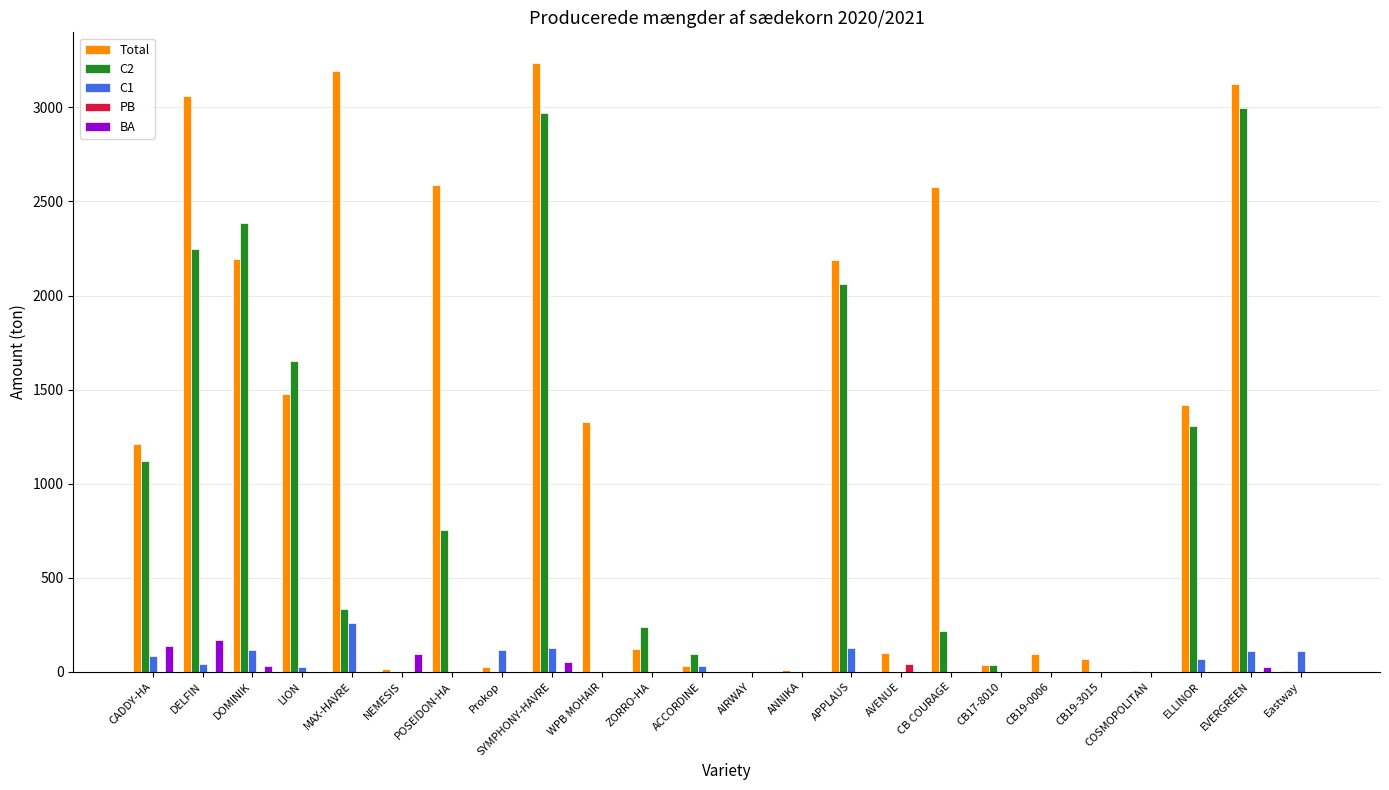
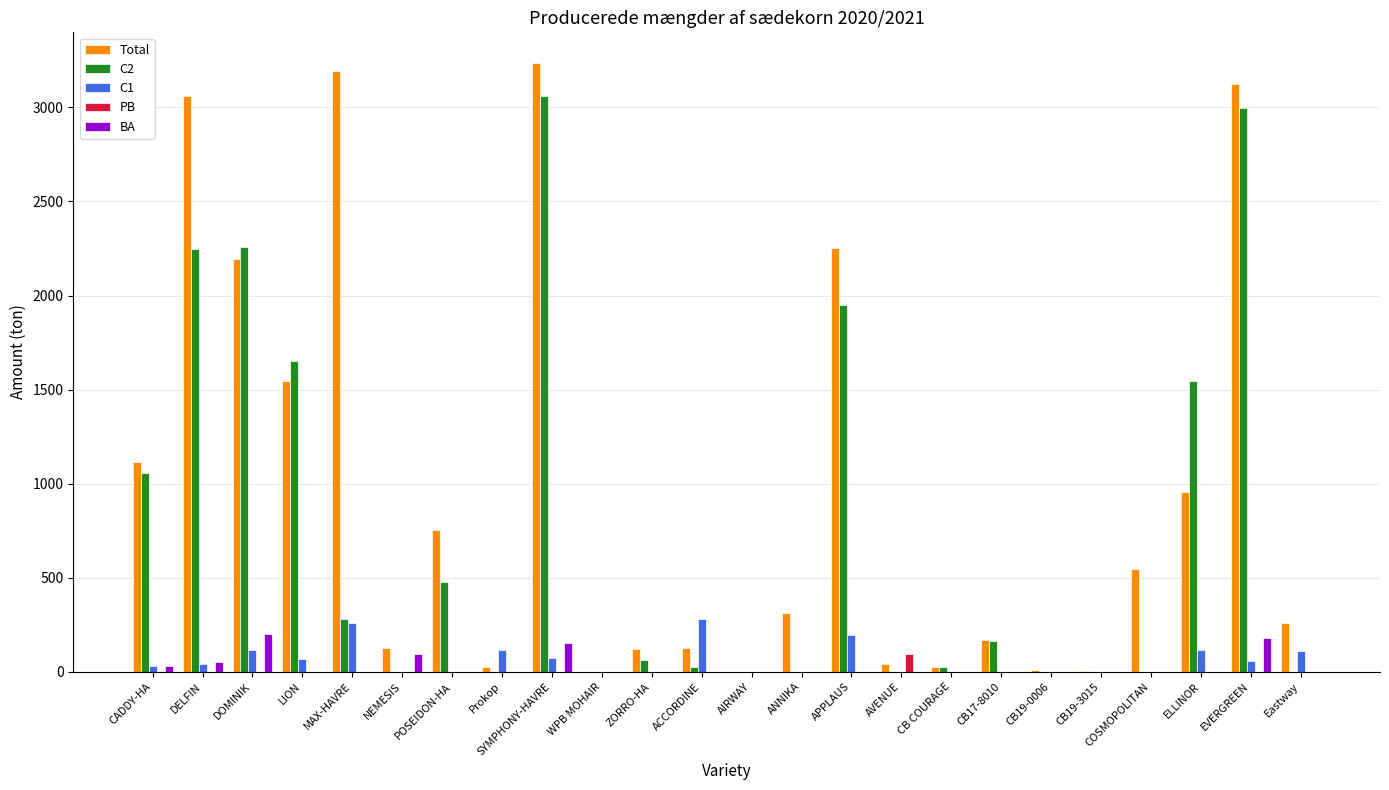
Total, CADDY-HA: 1210 -> 1120
C2, CADDY-HA: 1120 -> 1050
C1, CADDY-HA: 80 -> 30
BA, CADDY-HA: 140 -> 30
BA, DELFIN: 170 -> 50
C2, DOMINIK: 2390 -> 2260
BA, DOMINIK: 30 -> 200
Total, LION: 1480 -> 1550
C1, LION: 20 -> 70
C2, MAX-HAVRE: 340 -> 280
Total, NEMESIS: 20 -> 130
Total, POSEIDON-HA: 2590 -> 750
C2, POSEIDON-HA: 750 -> 480
C2, SYMPHONY-HAVRE: 2970 -> 3060
C1, SYMPHONY-HAVRE: 120 -> 70
BA, SYMPHONY-HAVRE: 50 -> 160
Total, WPB MOHAIR: 1330 -> 0
C2, ZORRO-HA: 240 -> 60
Total, ACCORDINE: 30 -> 130
C2, ACCORDINE: 90 -> 30
C1, ACCORDINE: 30 -> 280
Total, ANNIKA: 10 -> 310
Total, APPLAUS: 2190 -> 2250
C2, APPLAUS: 2060 -> 1950
C1, APPLAUS: 130 -> 200
Total, AVENUE: 100 -> 40
PB, AVENUE: 40 -> 100
Total, CB COURAGE: 2580 -> 30
C2, CB COURAGE: 220 -> 30
Total, CB17-8010: 40 -> 170
C2, CB17-8010: 40 -> 160
Total, CB19-0006: 100 -> 10
Total, CB19-3015: 70 -> 0
Total, COSMOPOLITAN: 0 -> 550
Total, ELLINOR: 1420 -> 960
C2, ELLINOR: 1310 -> 1550
C1, ELLINOR: 70 -> 110
C1, EVERGREEN: 110 -> 60
BA, EVERGREEN: 30 -> 180
Total, Eastway: 10 -> 260
